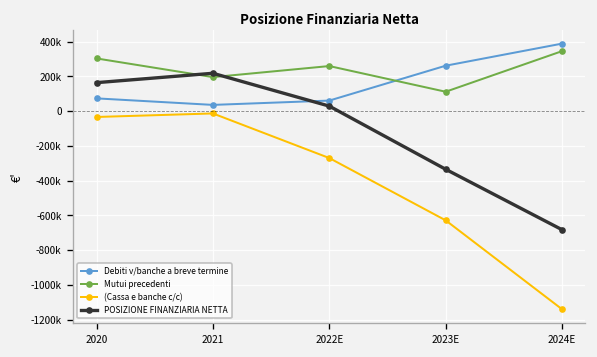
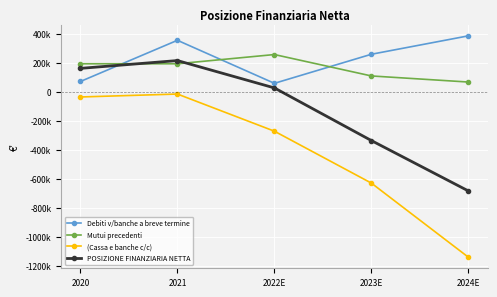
Mutui precedenti, 2020: 300000 -> 200000
Debiti v/banche a breve termine, 2021: 40000 -> 360000
Mutui precedenti, 2024E: 350000 -> 70000
